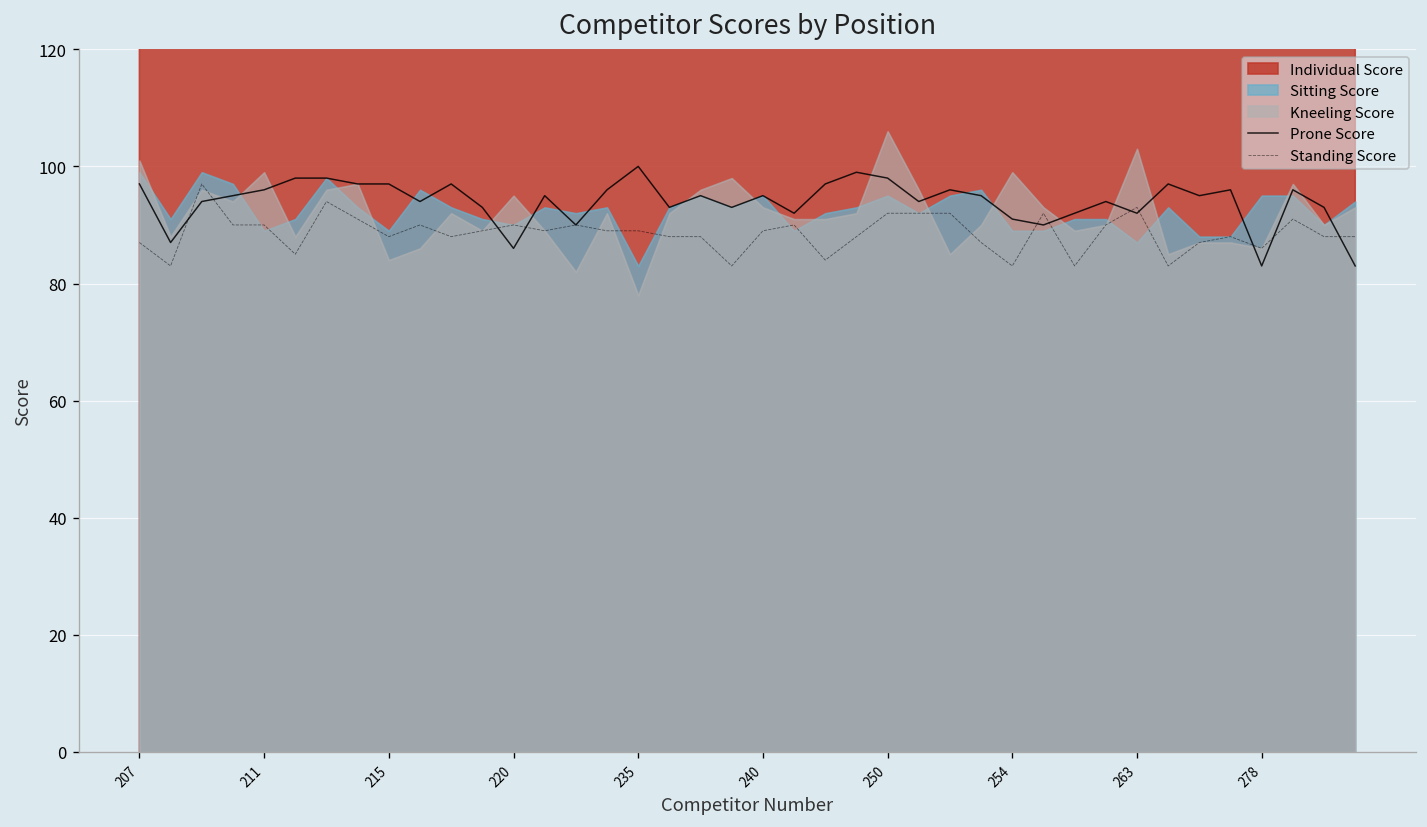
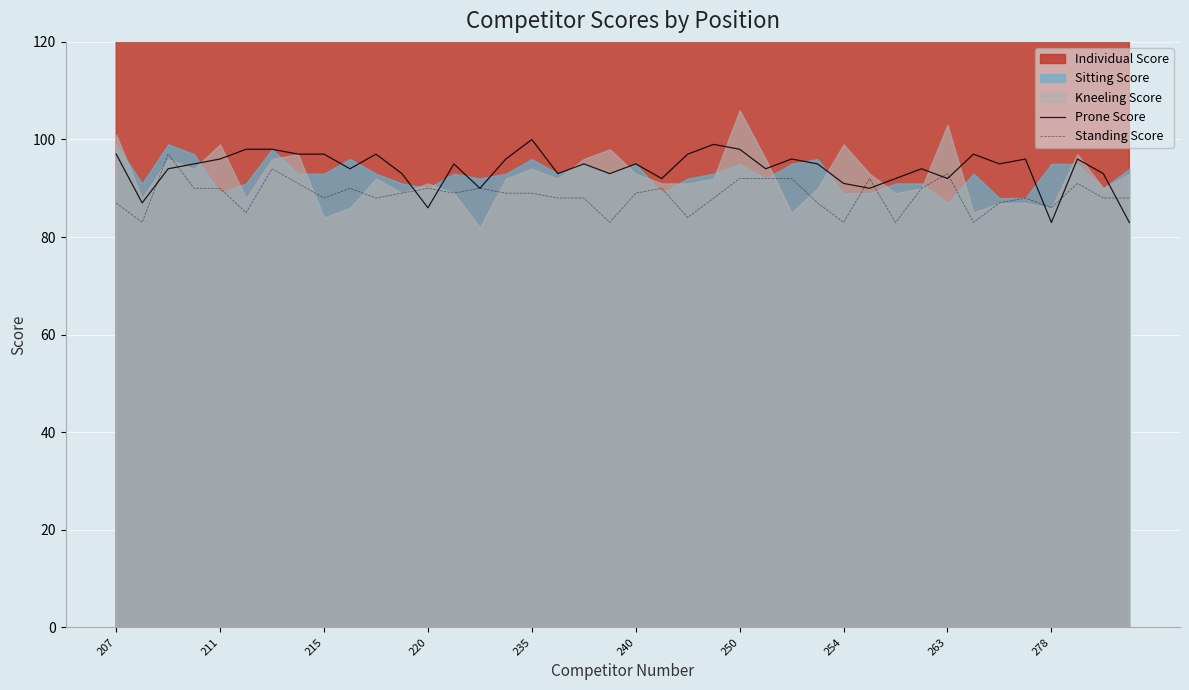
Sitting Score, 215: 89 -> 93
Kneeling Score, 220: 95 -> 91
Sitting Score, 235: 83 -> 96
Kneeling Score, 235: 78 -> 94
